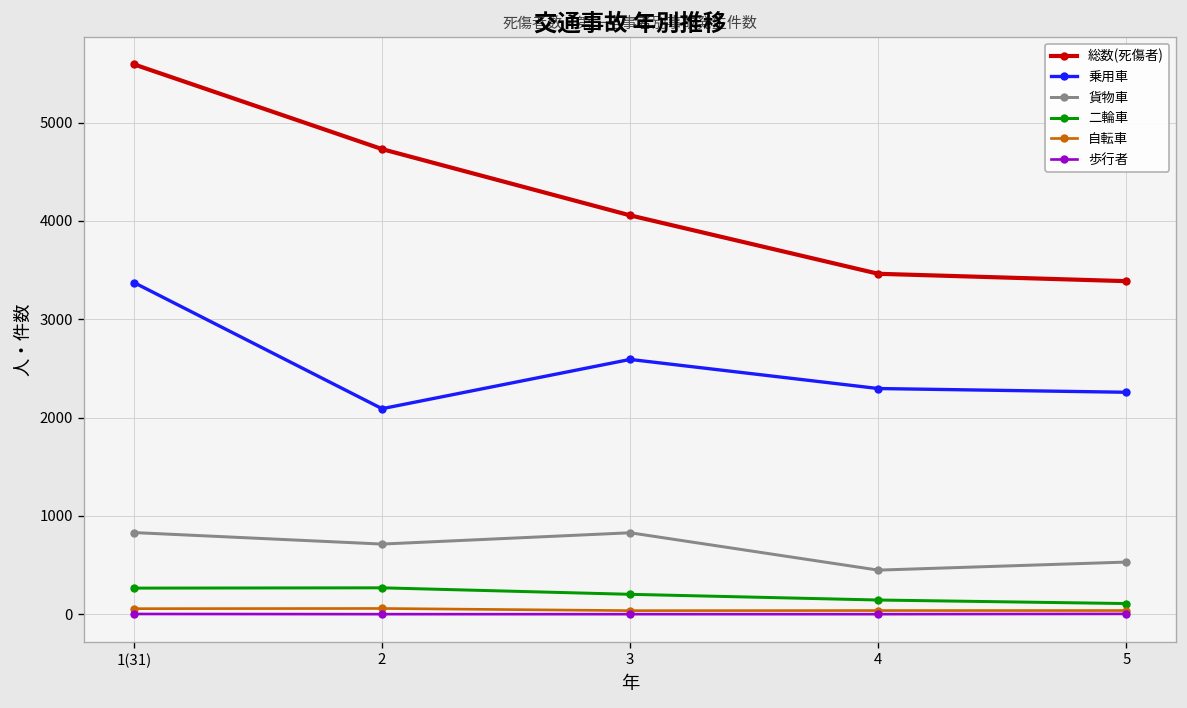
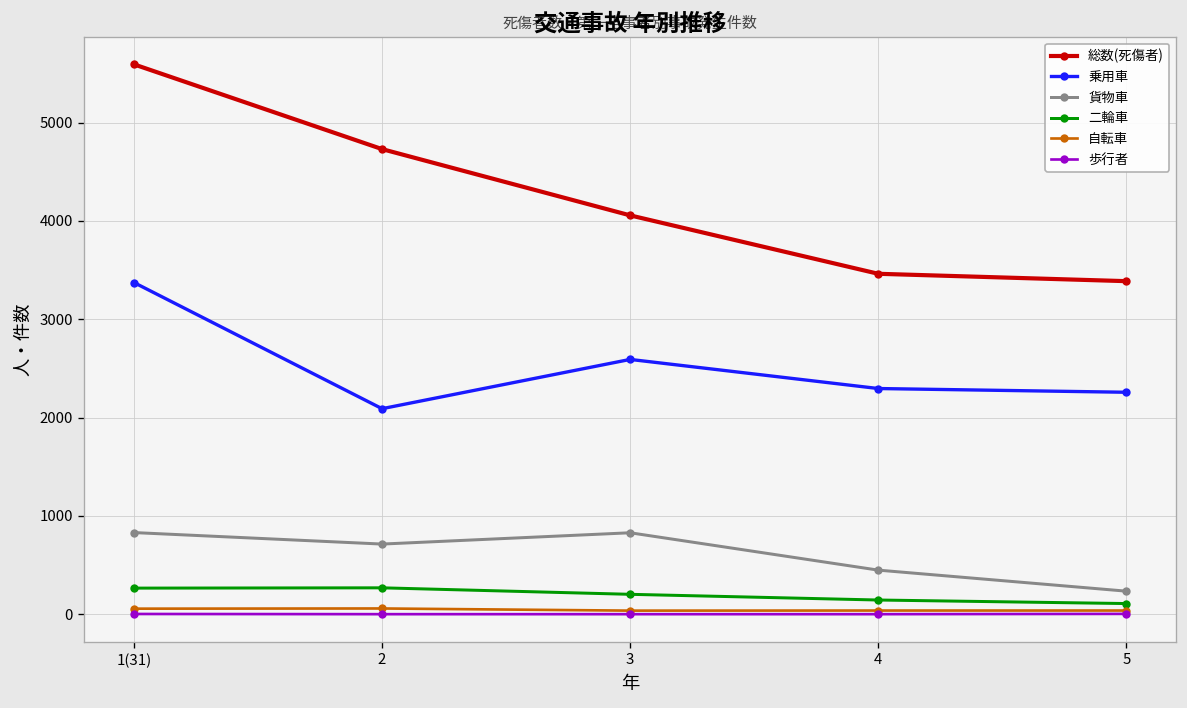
貨物車, 5: 500 -> 200
